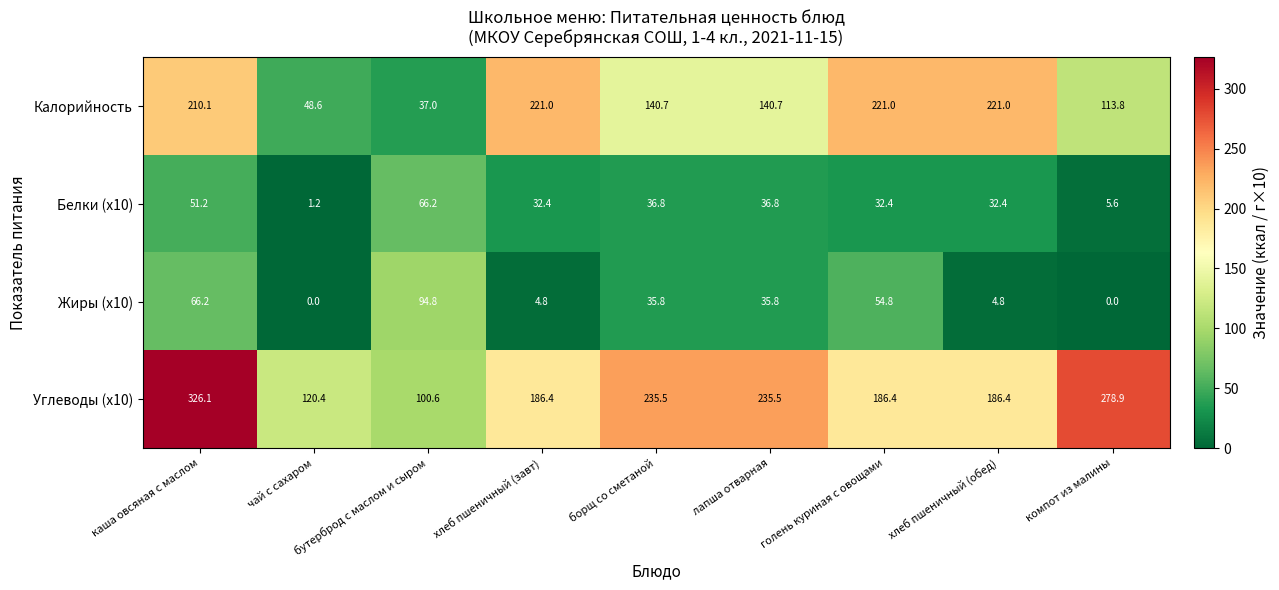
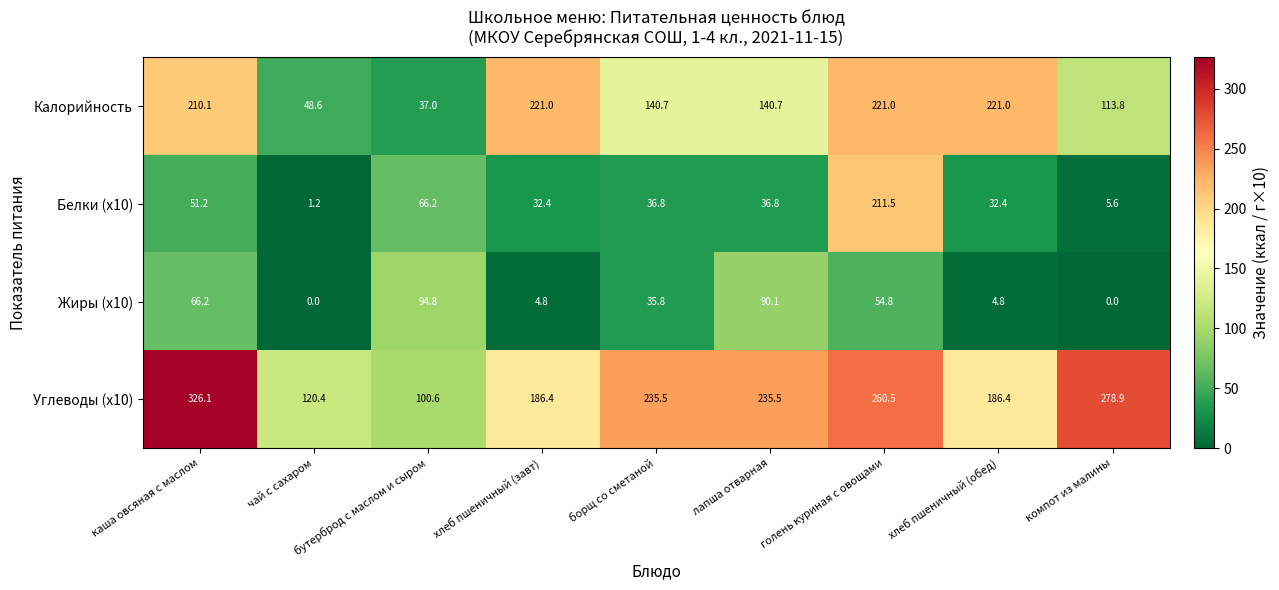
Белки (x10), голень куриная с овощами: 32.4 -> 211.5
Жиры (x10), лапша отварная: 35.8 -> 90.1
Углеводы (x10), голень куриная с овощами: 186.4 -> 260.5
